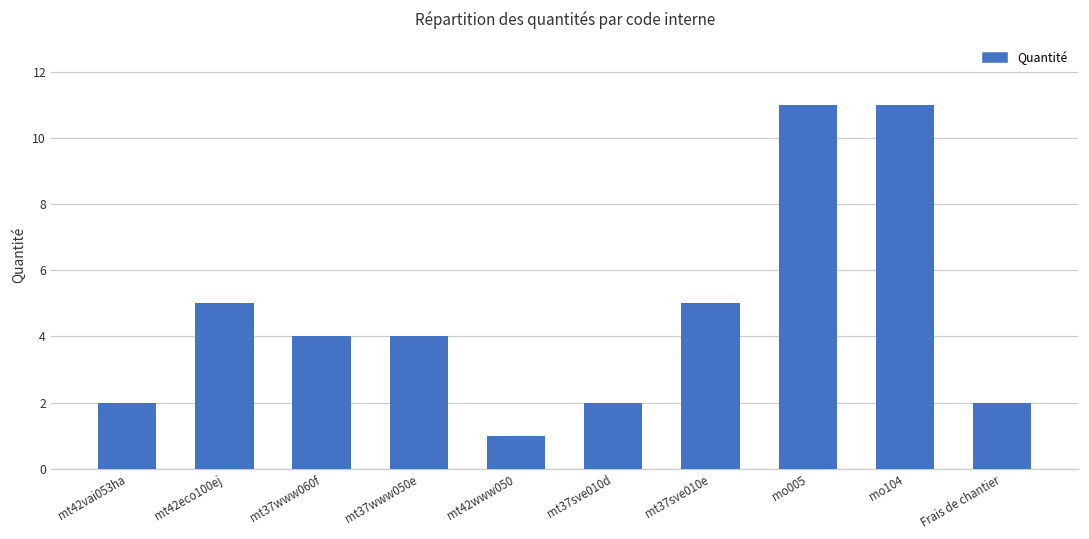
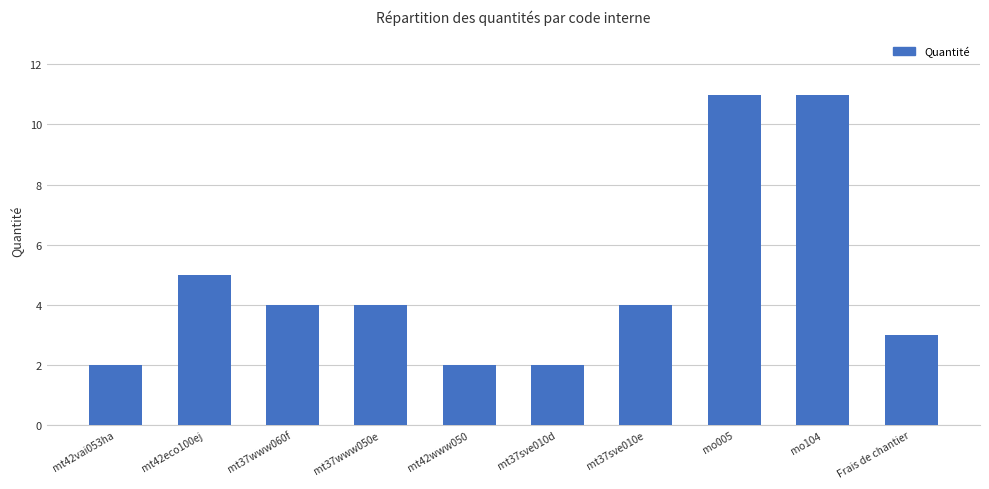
mt42www050: 1 -> 2
mt37sve010e: 5 -> 4
Frais de chantier: 2 -> 3
